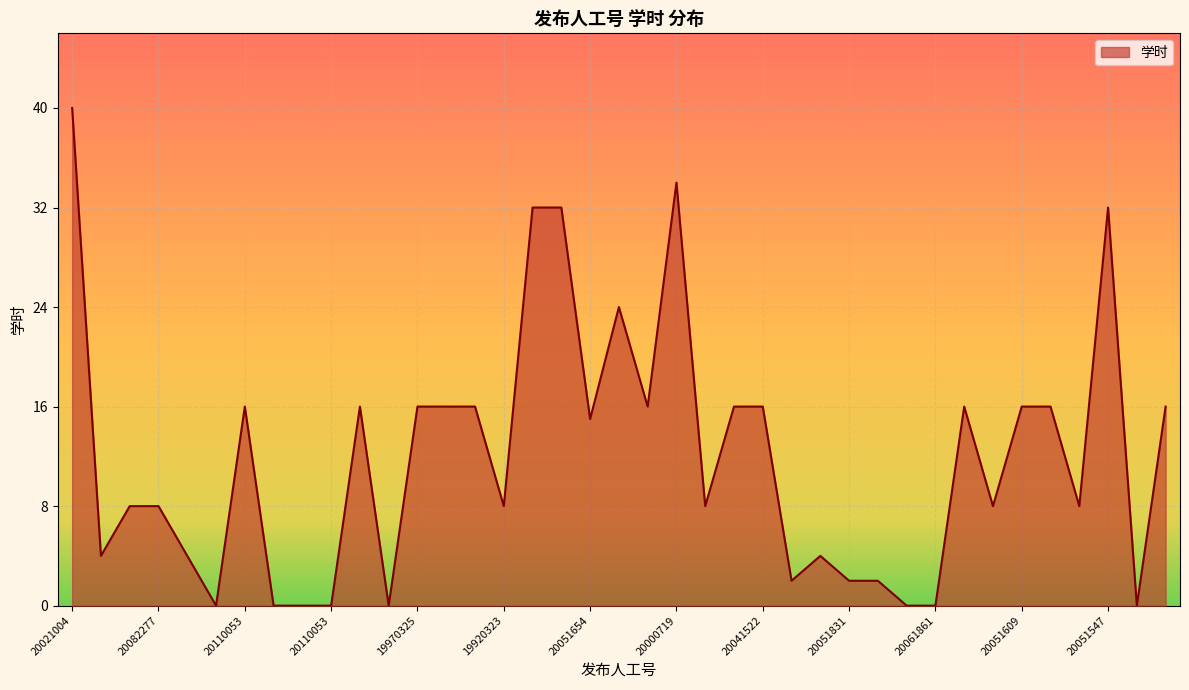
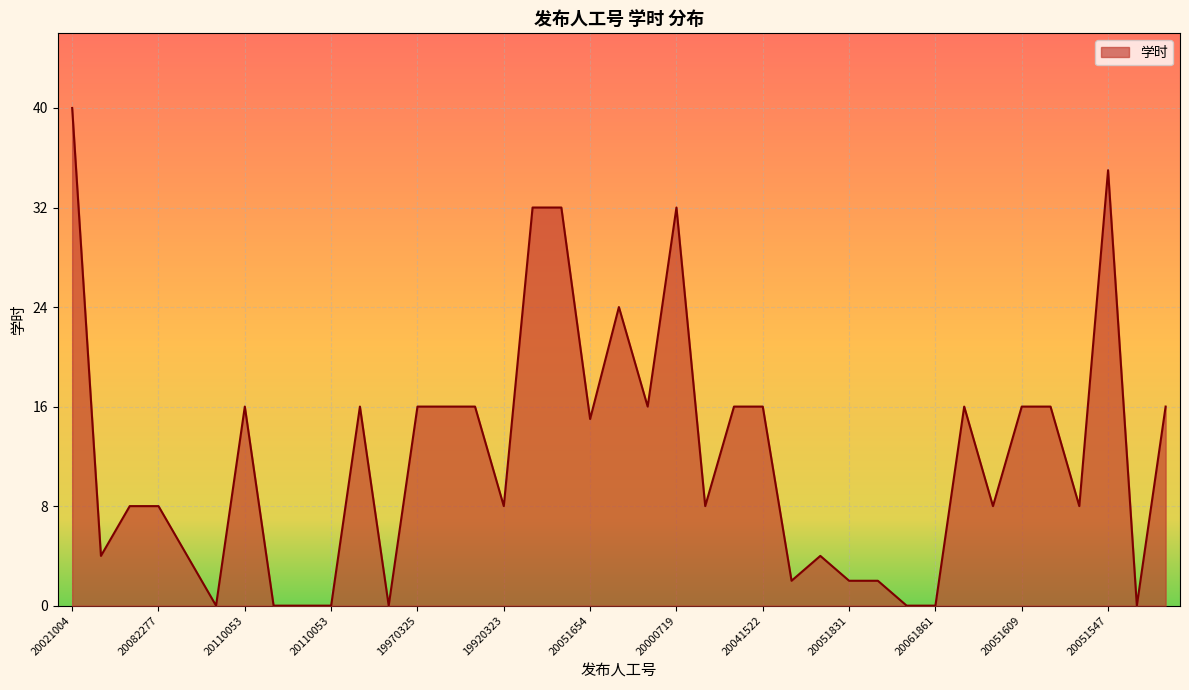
20000719: 34 -> 32
20051547: 32 -> 35
